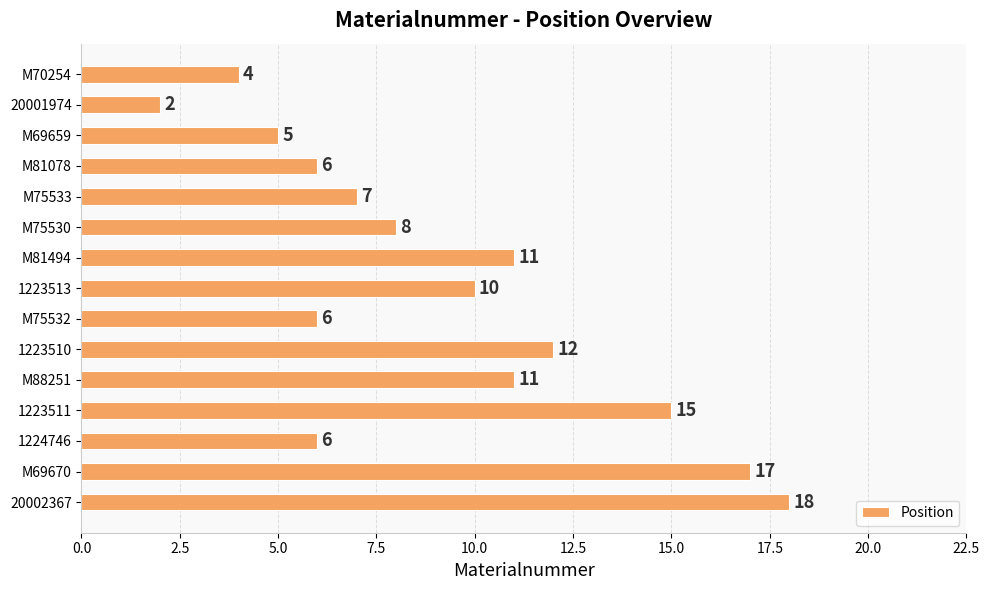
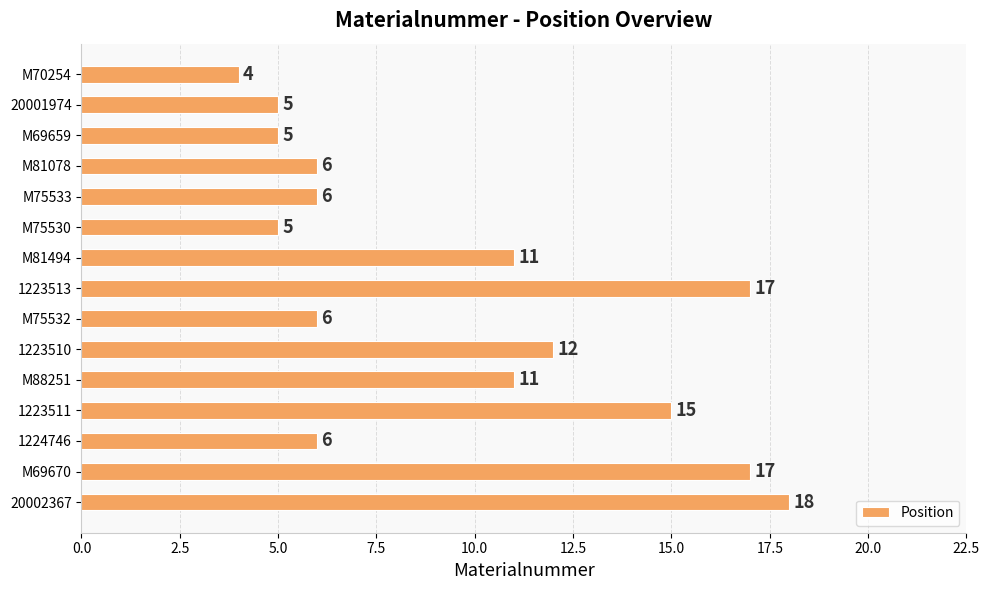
20001974: 2 -> 5
M75533: 7 -> 6
M75530: 8 -> 5
1223513: 10 -> 17
